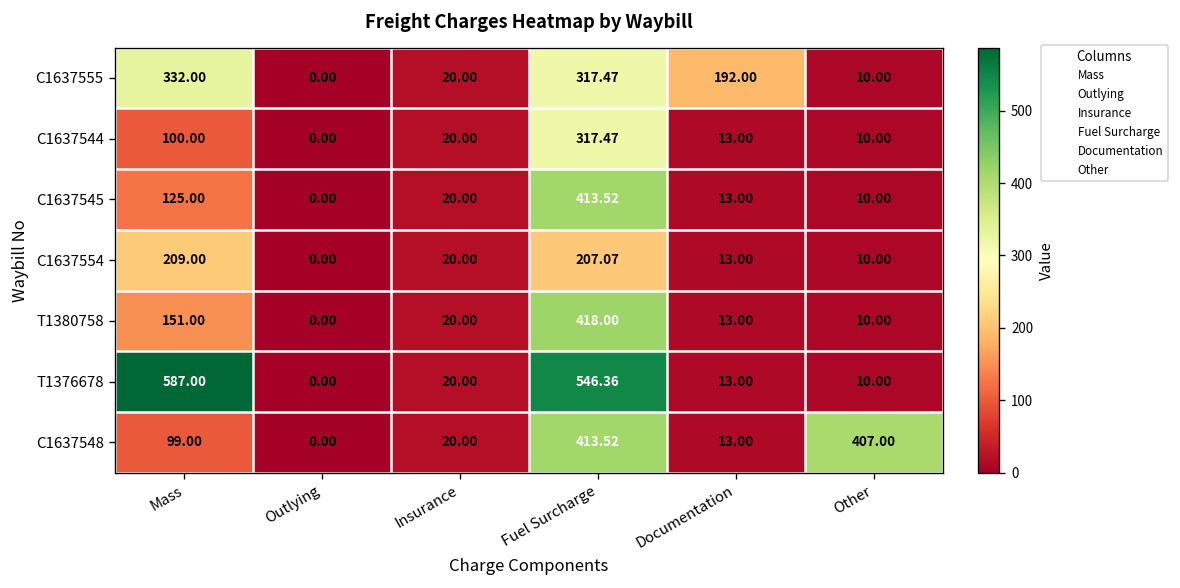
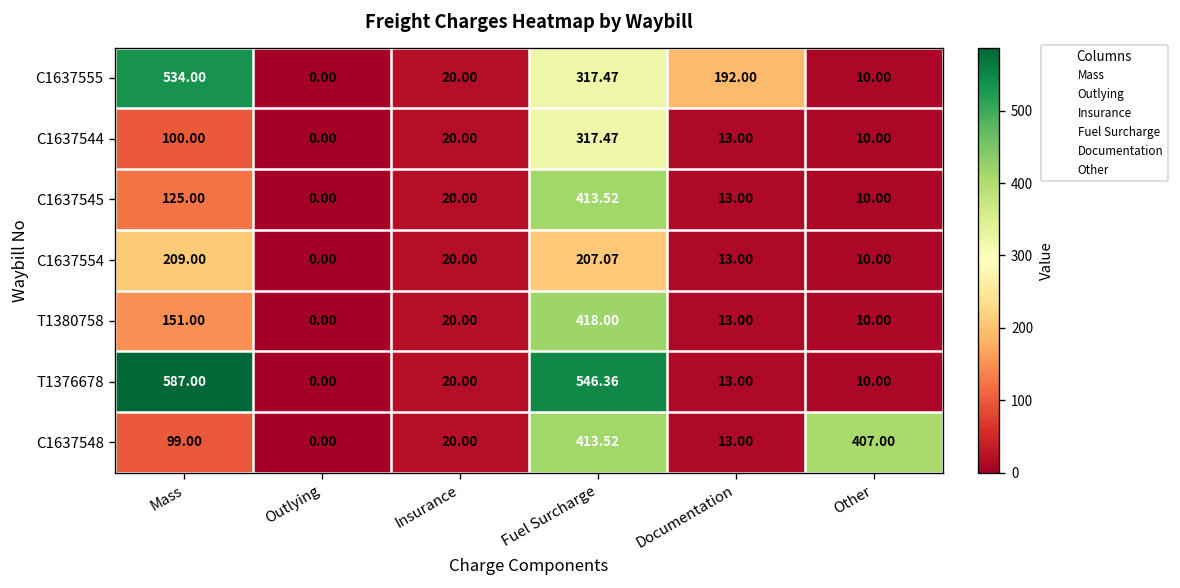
C1637555, Mass: 332.00 -> 534.00
